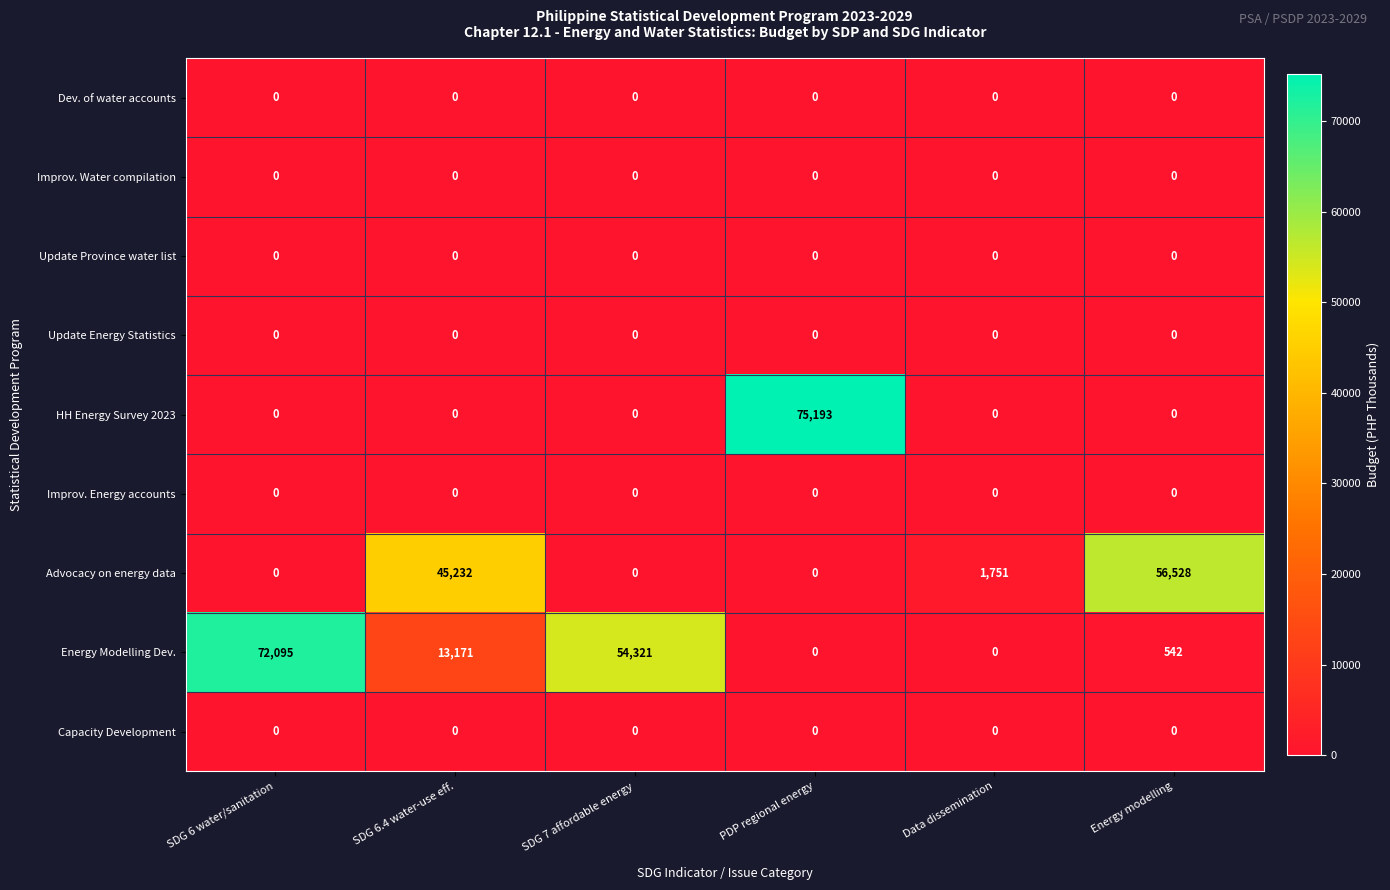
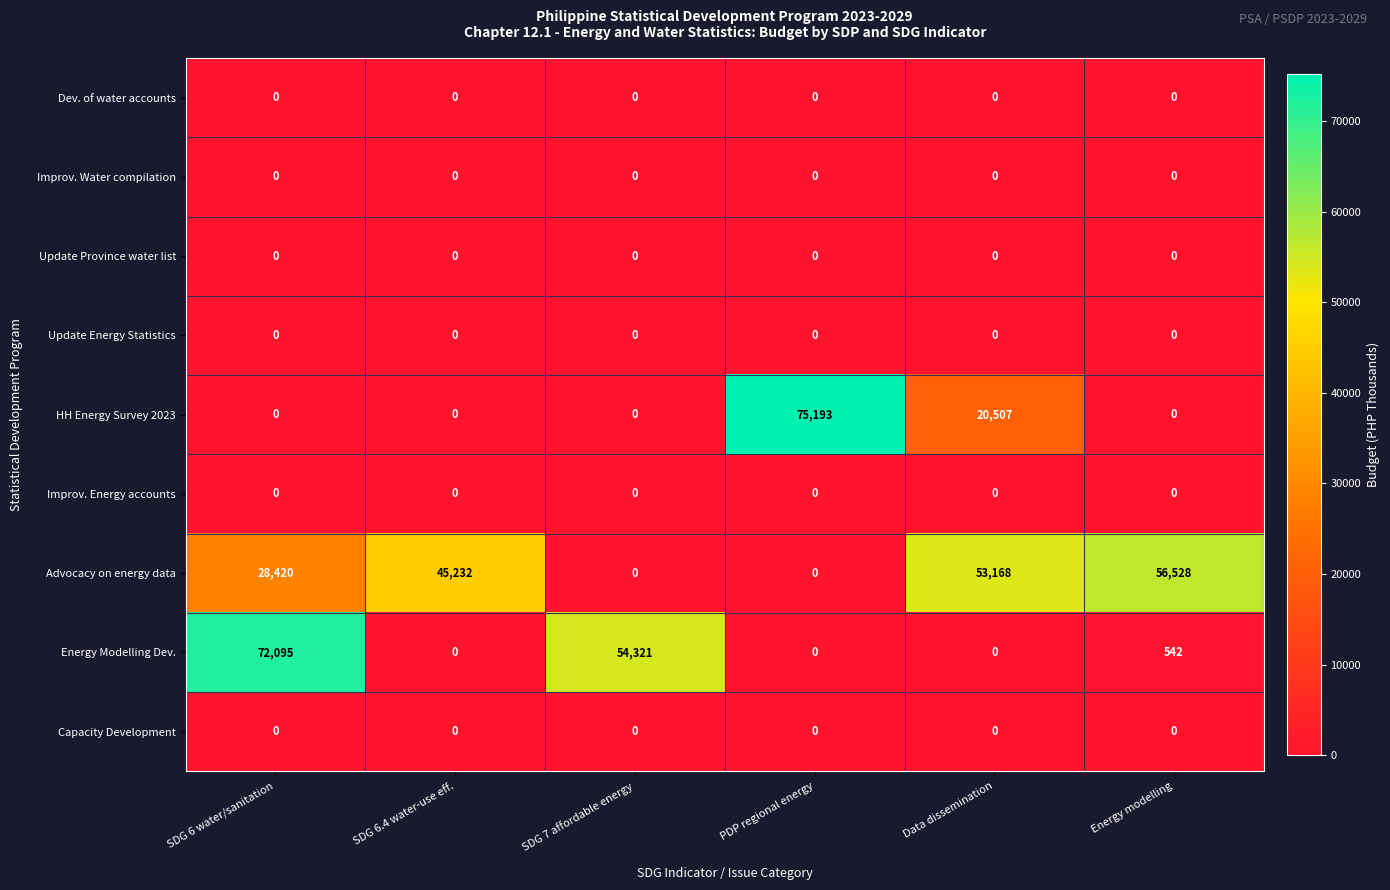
HH Energy Survey 2023, Data dissemination: 0 -> 20,507
Advocacy on energy data, SDG 6 water/sanitation: 0 -> 28,420
Advocacy on energy data, Data dissemination: 1,751 -> 53,168
Energy Modelling Dev., SDG 6.4 water-use eff.: 13,171 -> 0
